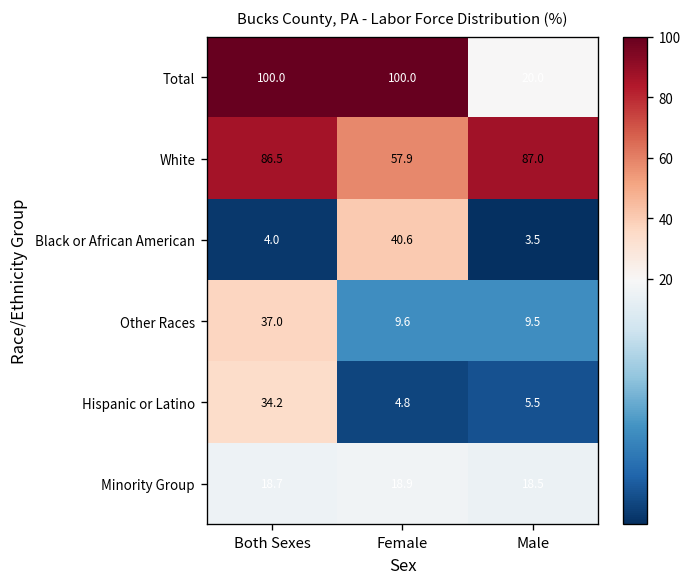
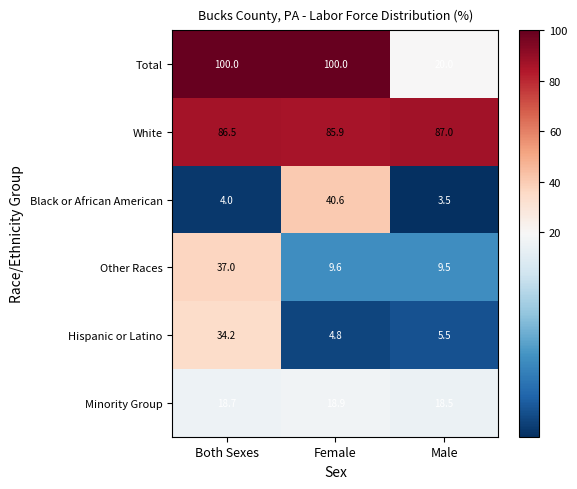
White, Female: 57.9 -> 85.9
